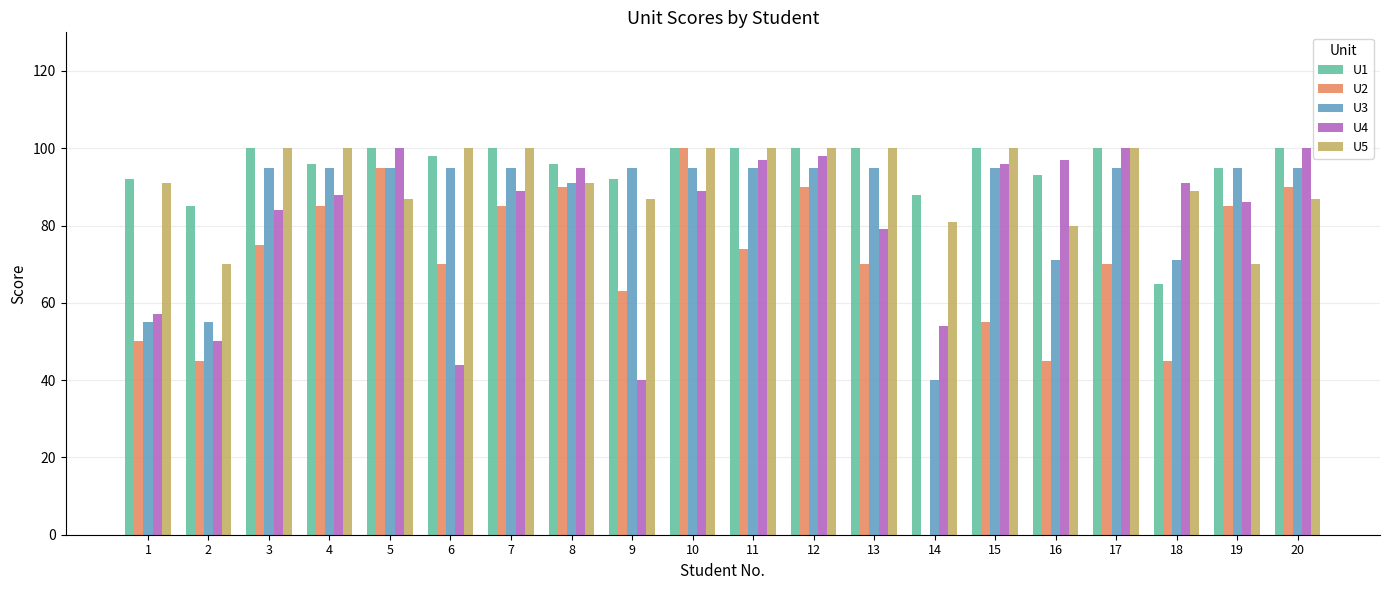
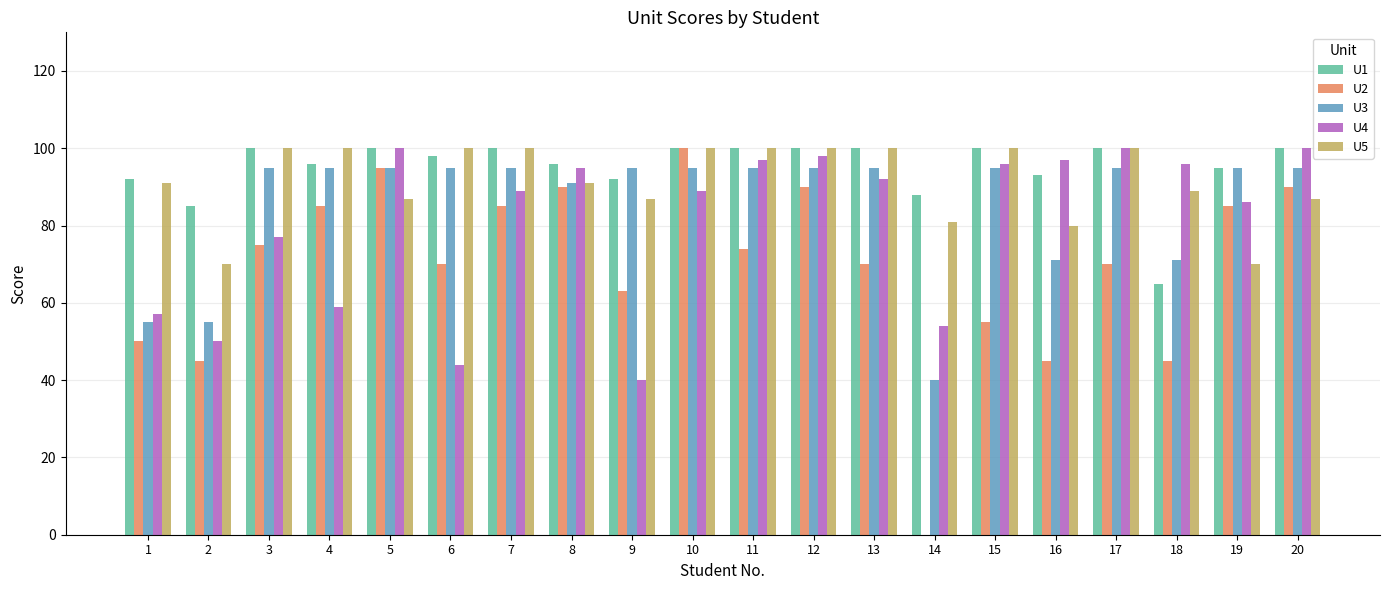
U4, 3: 84 -> 77
U4, 4: 88 -> 59
U4, 13: 79 -> 92
U4, 18: 91 -> 96
